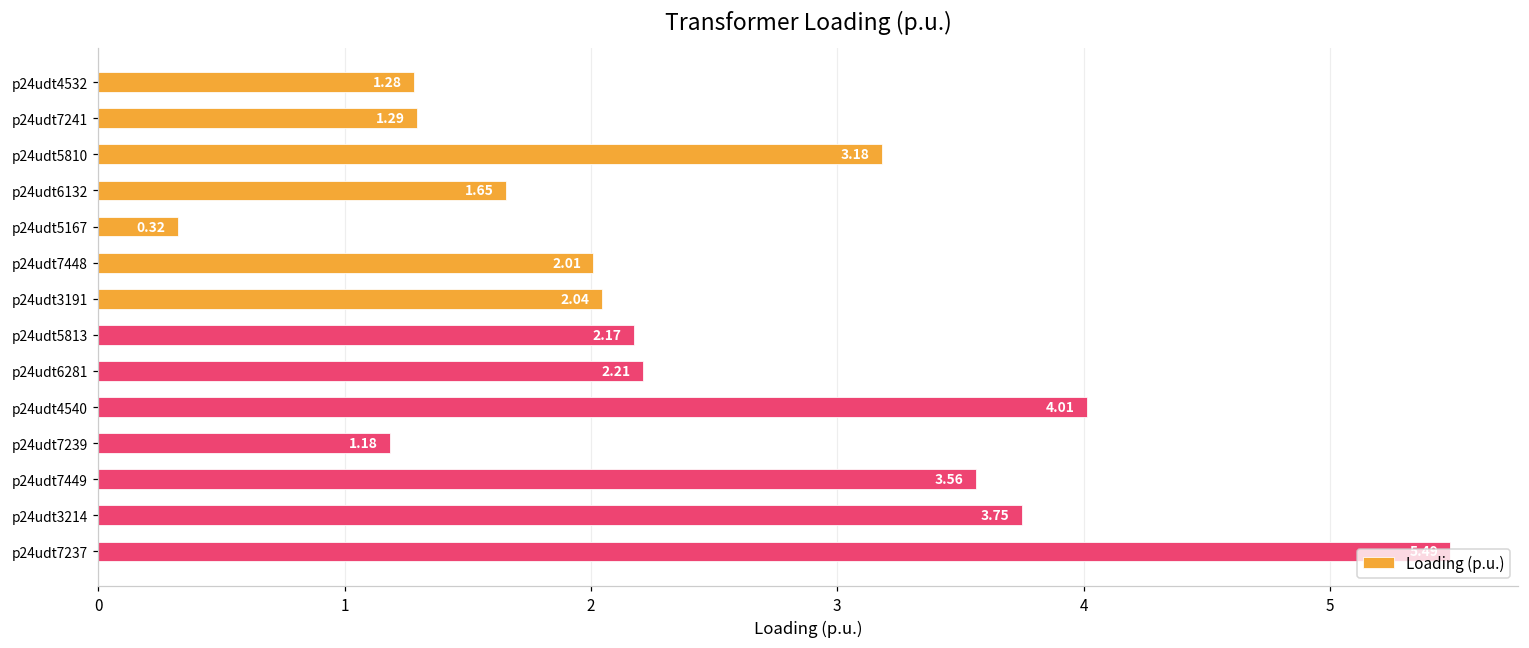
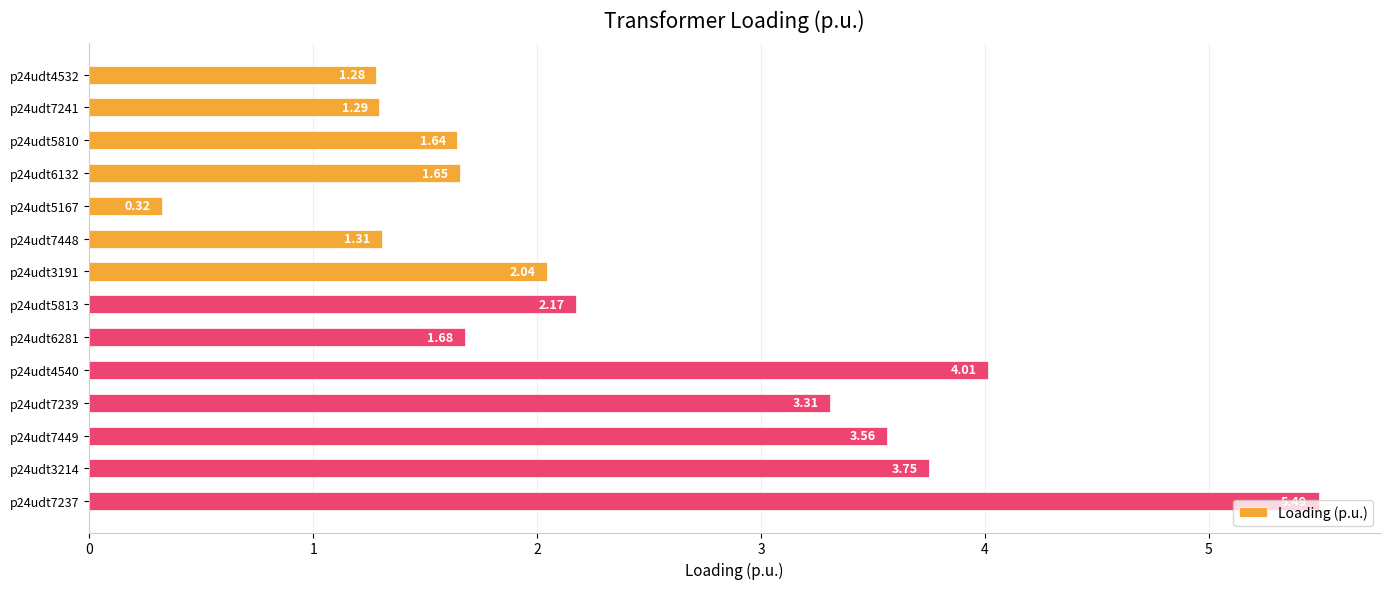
p24udt5810: 3.18 -> 1.64
p24udt7448: 2.01 -> 1.31
p24udt6281: 2.21 -> 1.68
p24udt7239: 1.18 -> 3.31
